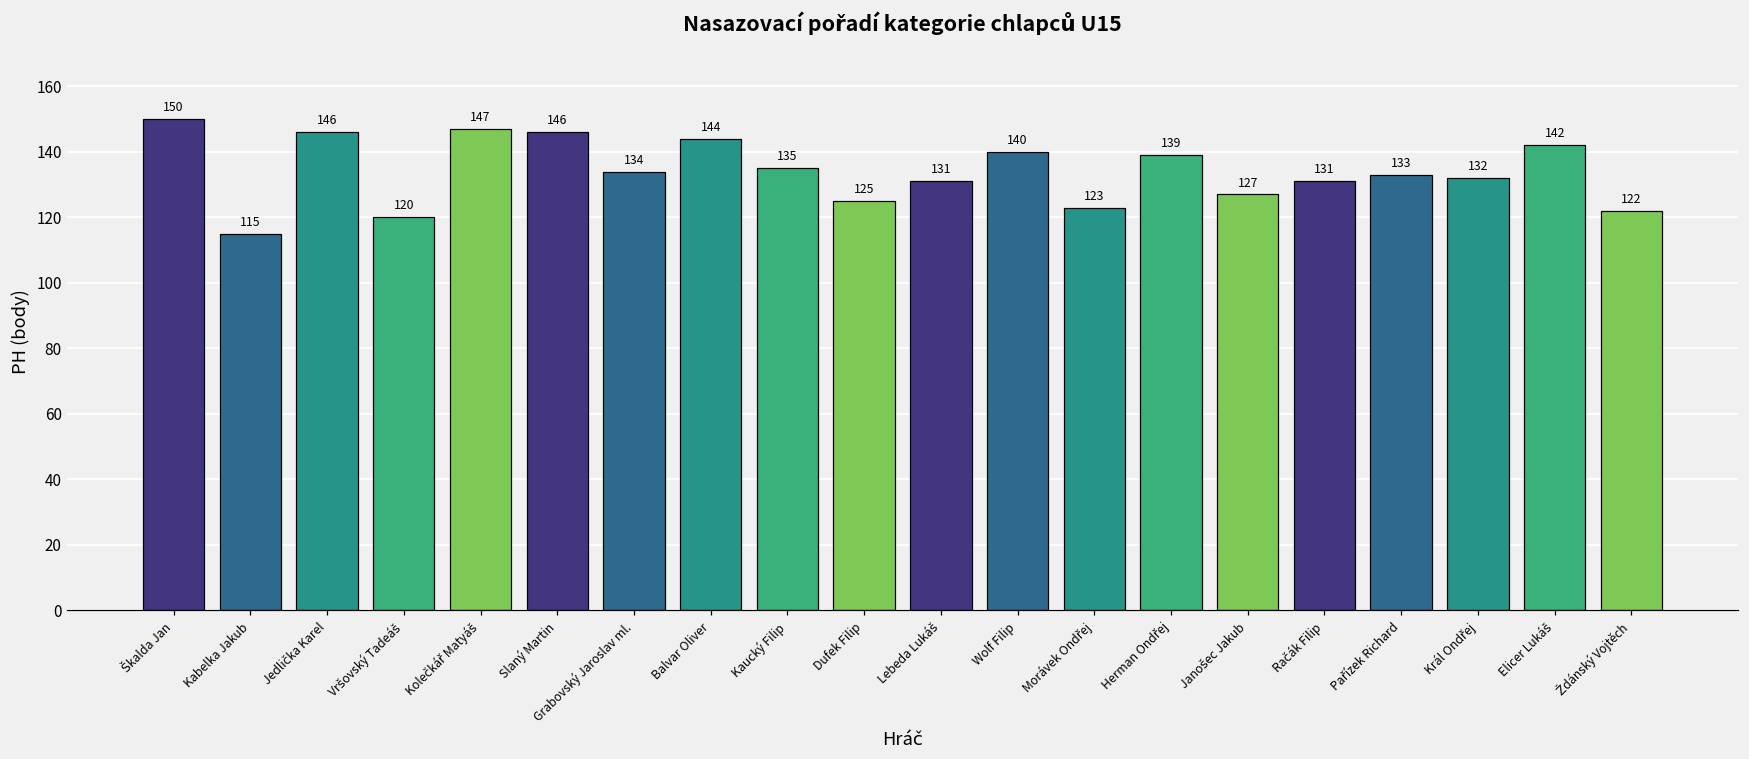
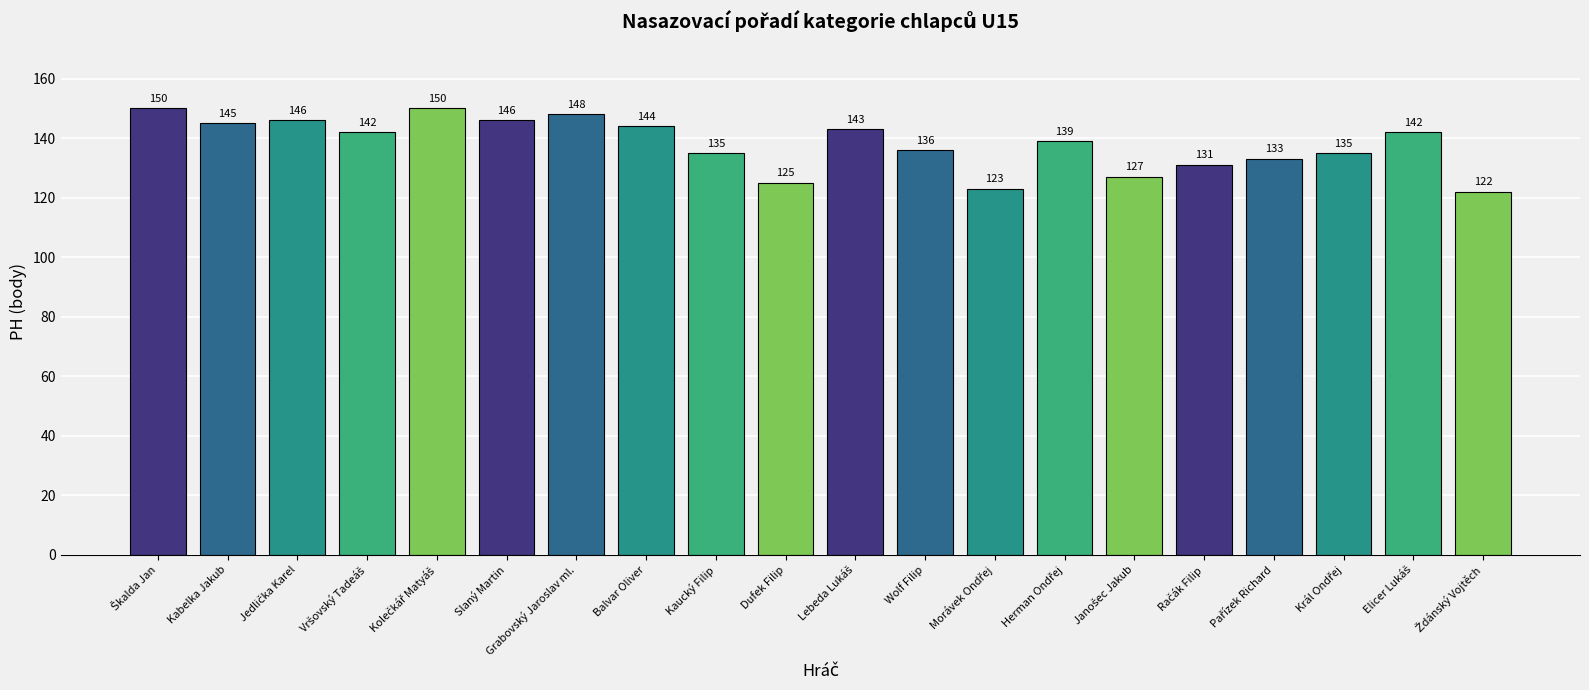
Kabelka Jakub: 115 -> 145
Vršovský Tadeáš: 120 -> 142
Kolečkář Matyáš: 147 -> 150
Grabovský Jaroslav ml.: 134 -> 148
Lebeda Lukáš: 131 -> 143
Wolf Filip: 140 -> 136
Král Ondřej: 132 -> 135
